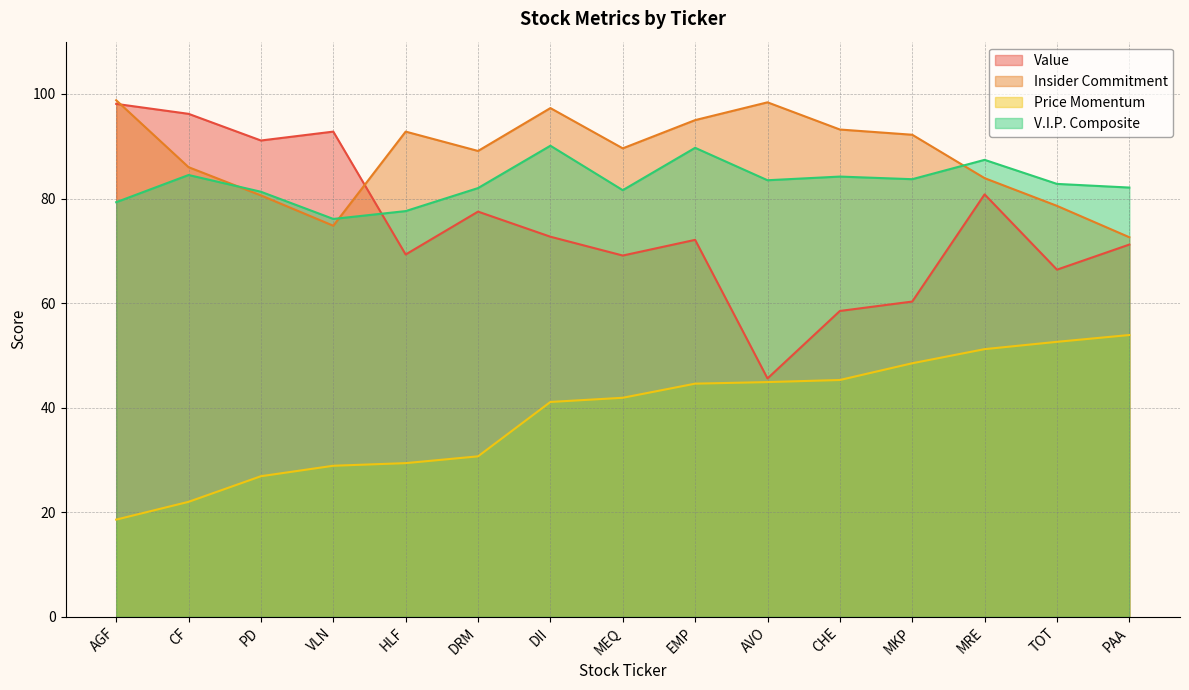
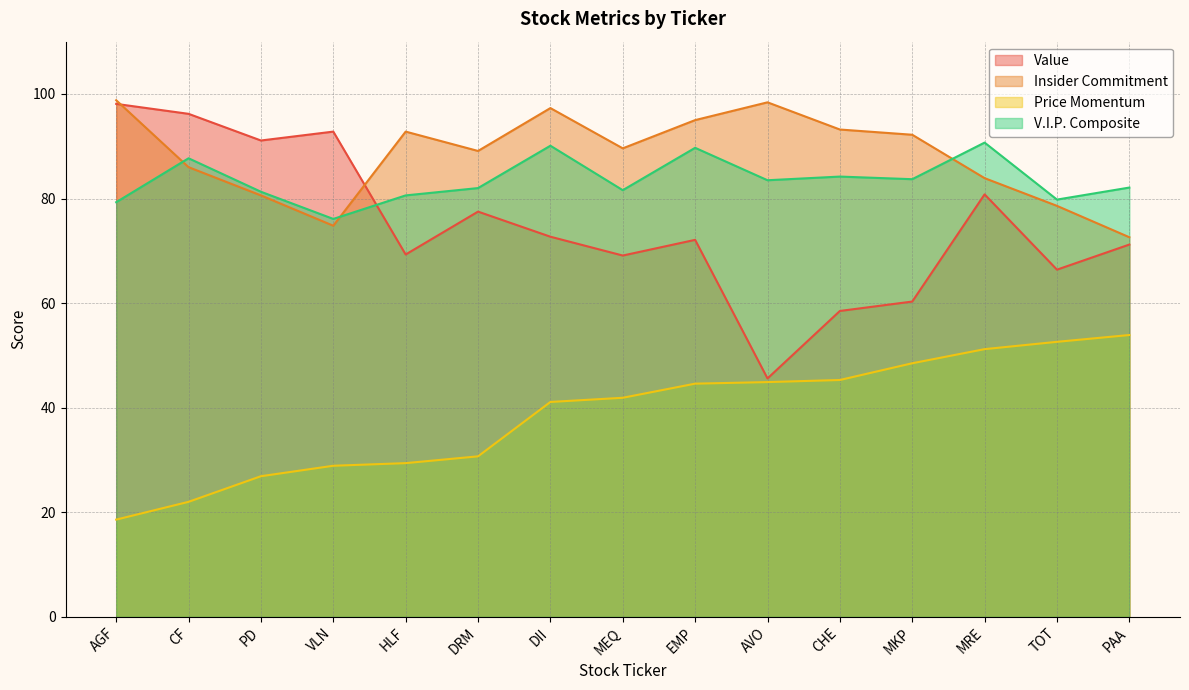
V.I.P. Composite, CF: 85 -> 88
V.I.P. Composite, HLF: 78 -> 81
V.I.P. Composite, MRE: 87 -> 91
V.I.P. Composite, TOT: 83 -> 80
